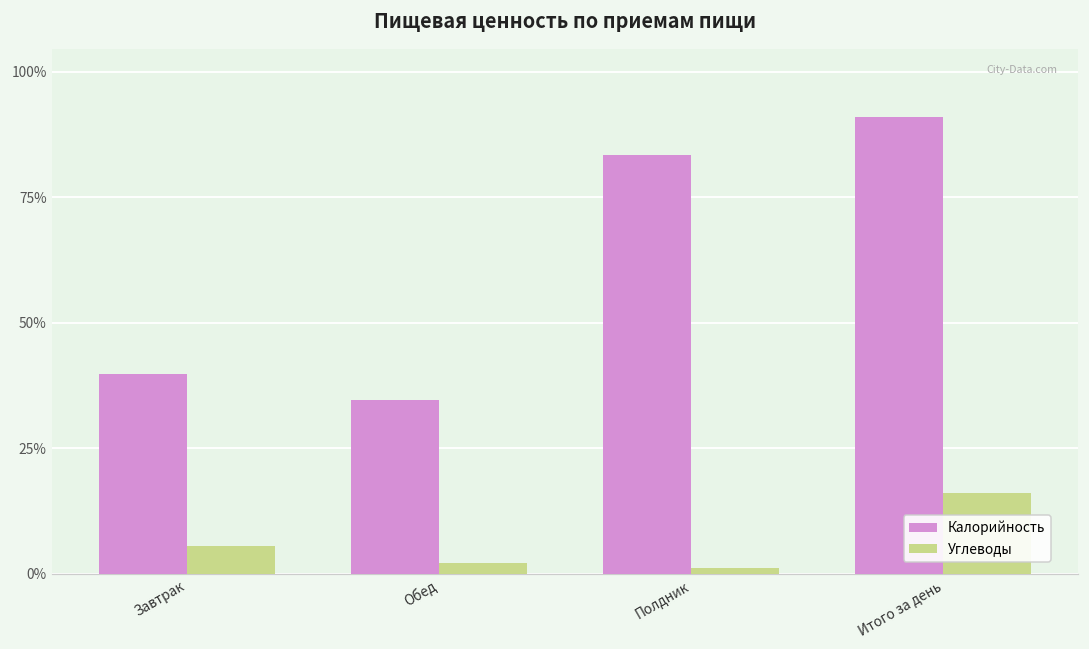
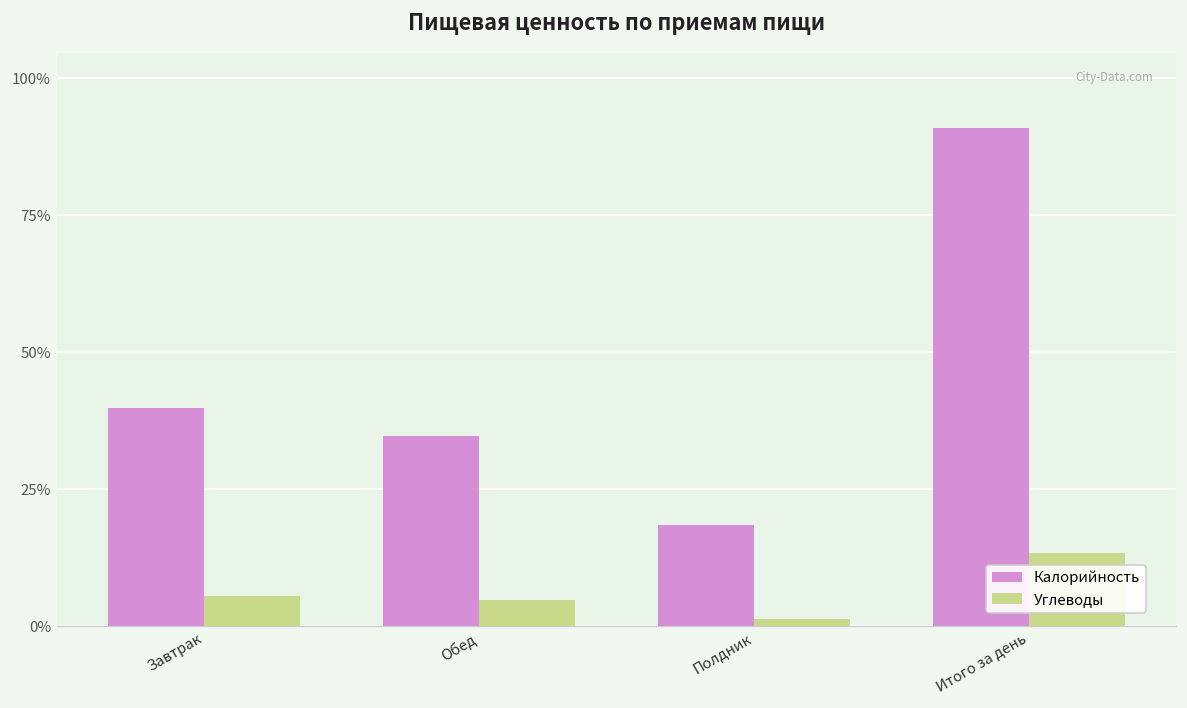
Углеводы, Обед: 2% -> 5%
Калорийность, Полдник: 83% -> 19%
Углеводы, Итого за день: 16% -> 13%
